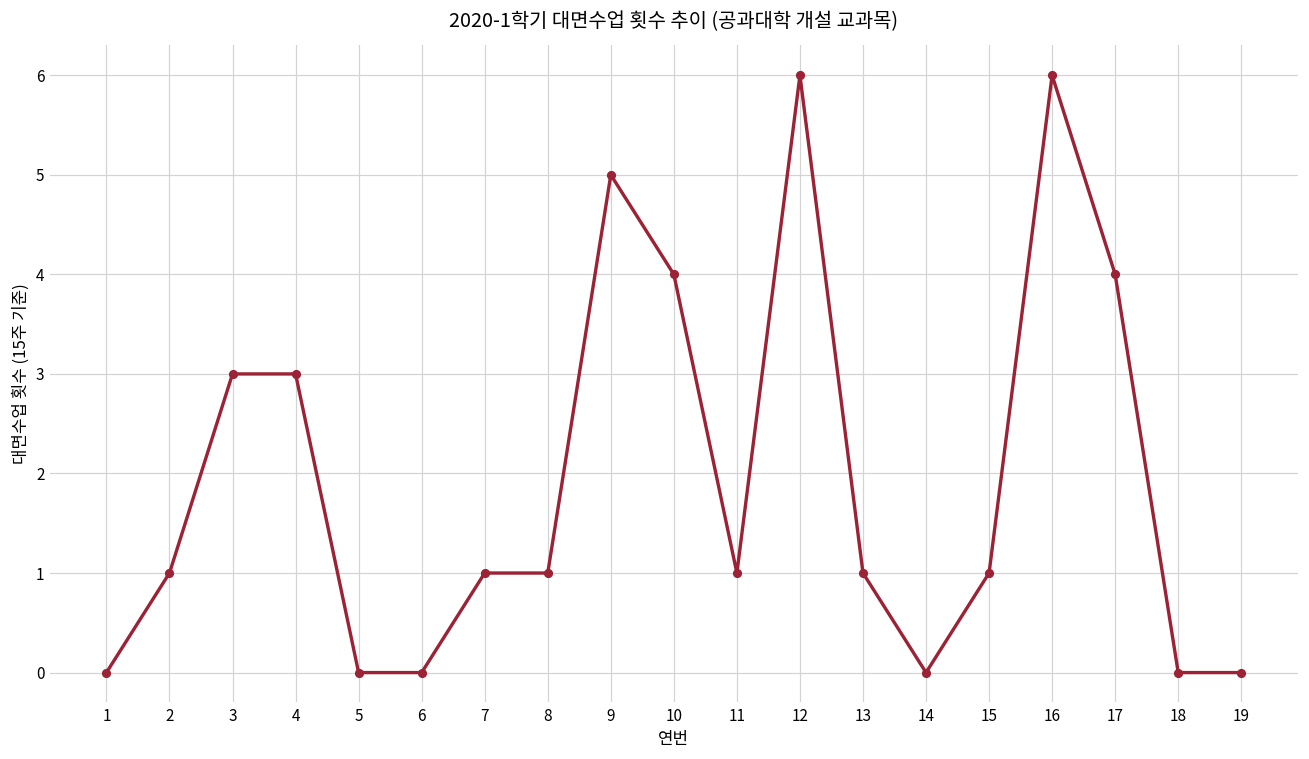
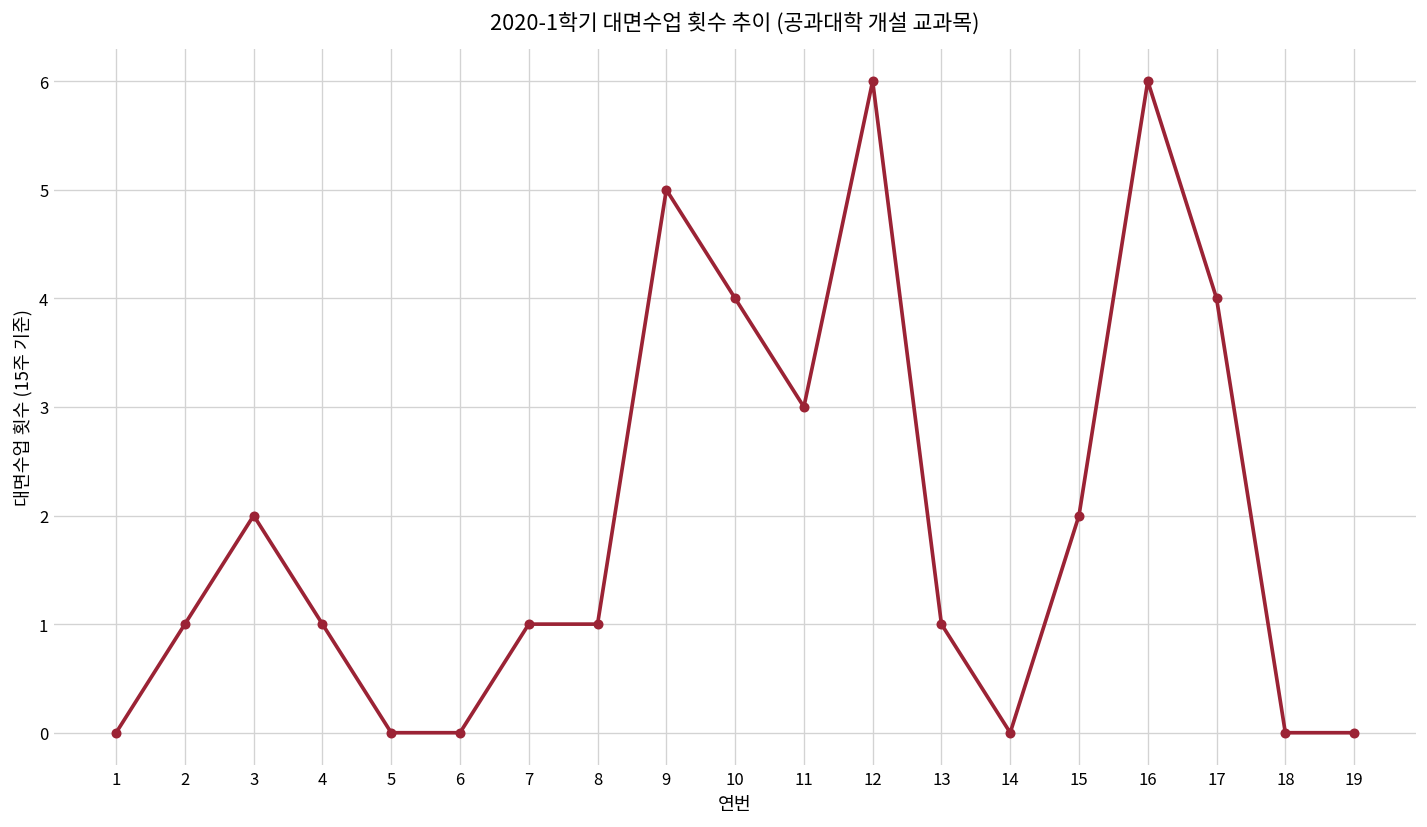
3: 3 -> 2
4: 3 -> 1
11: 1 -> 3
15: 1 -> 2
